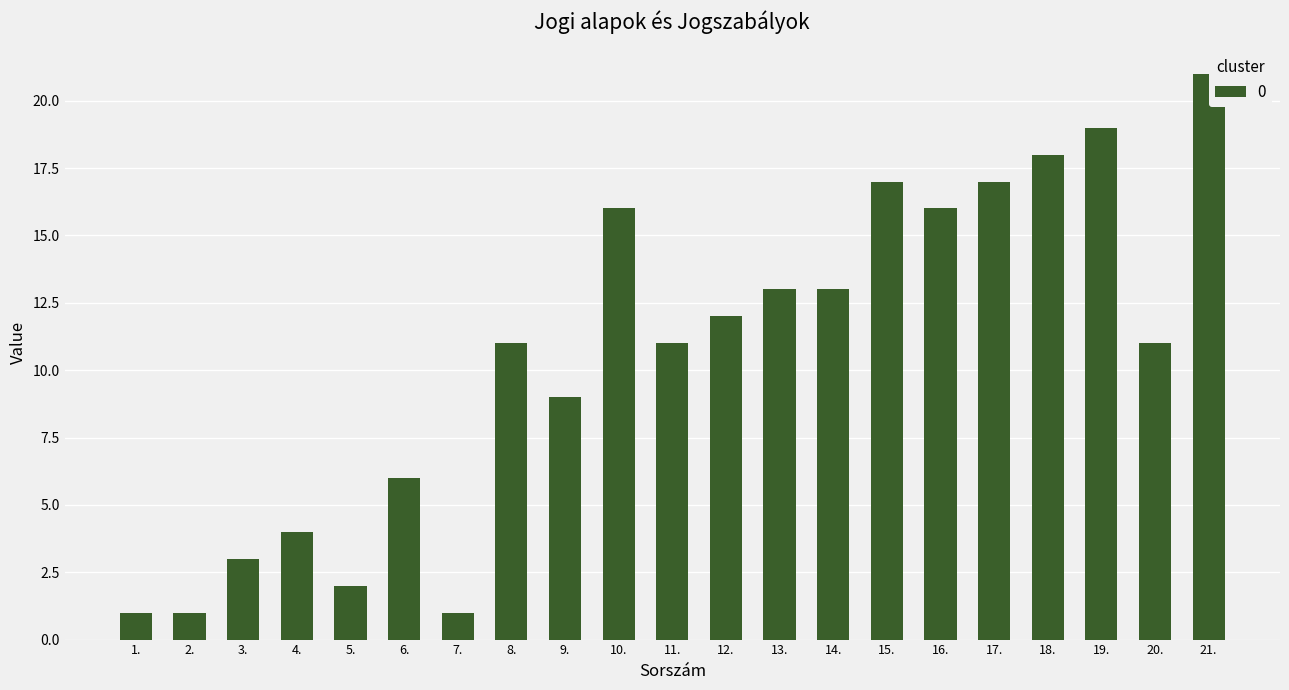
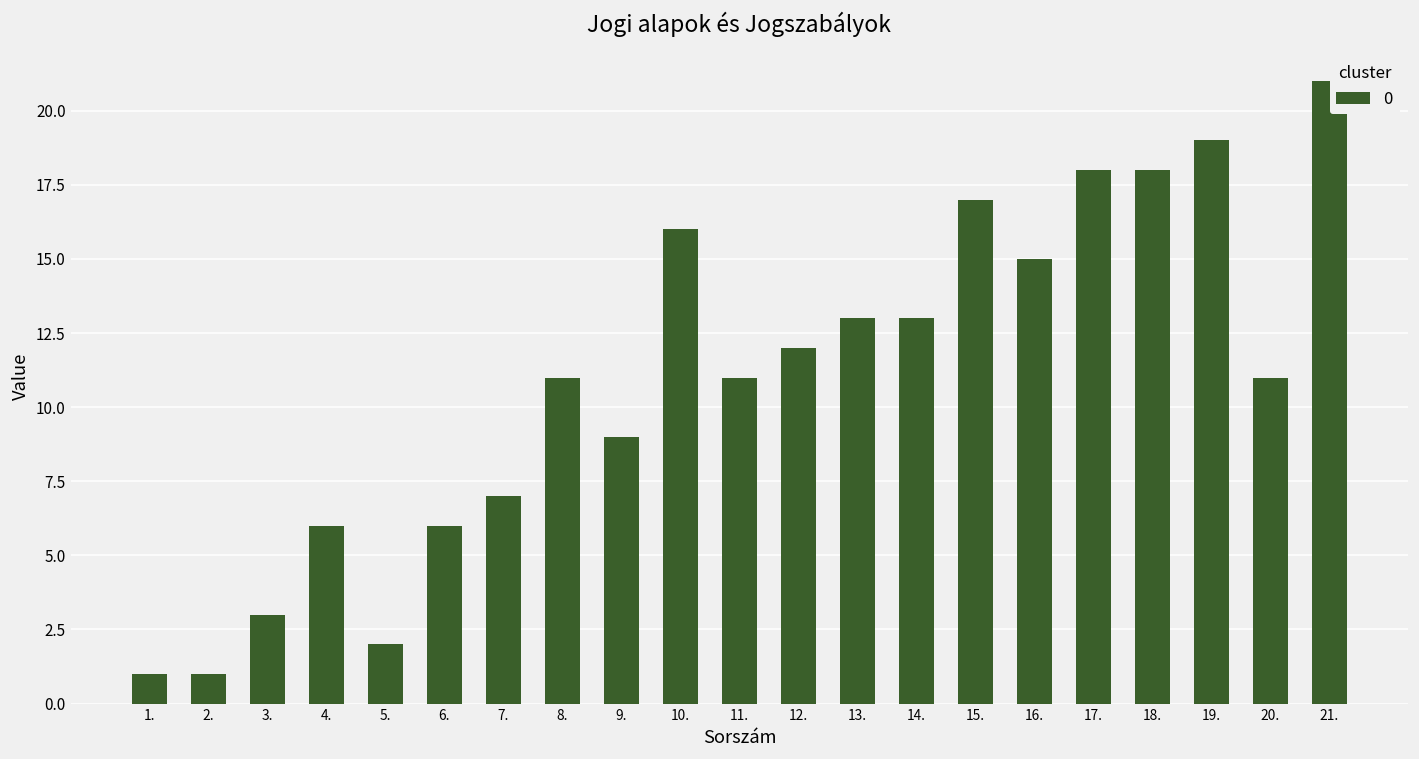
4.: 4 -> 6
7.: 1 -> 7
16.: 16 -> 15
17.: 17 -> 18
